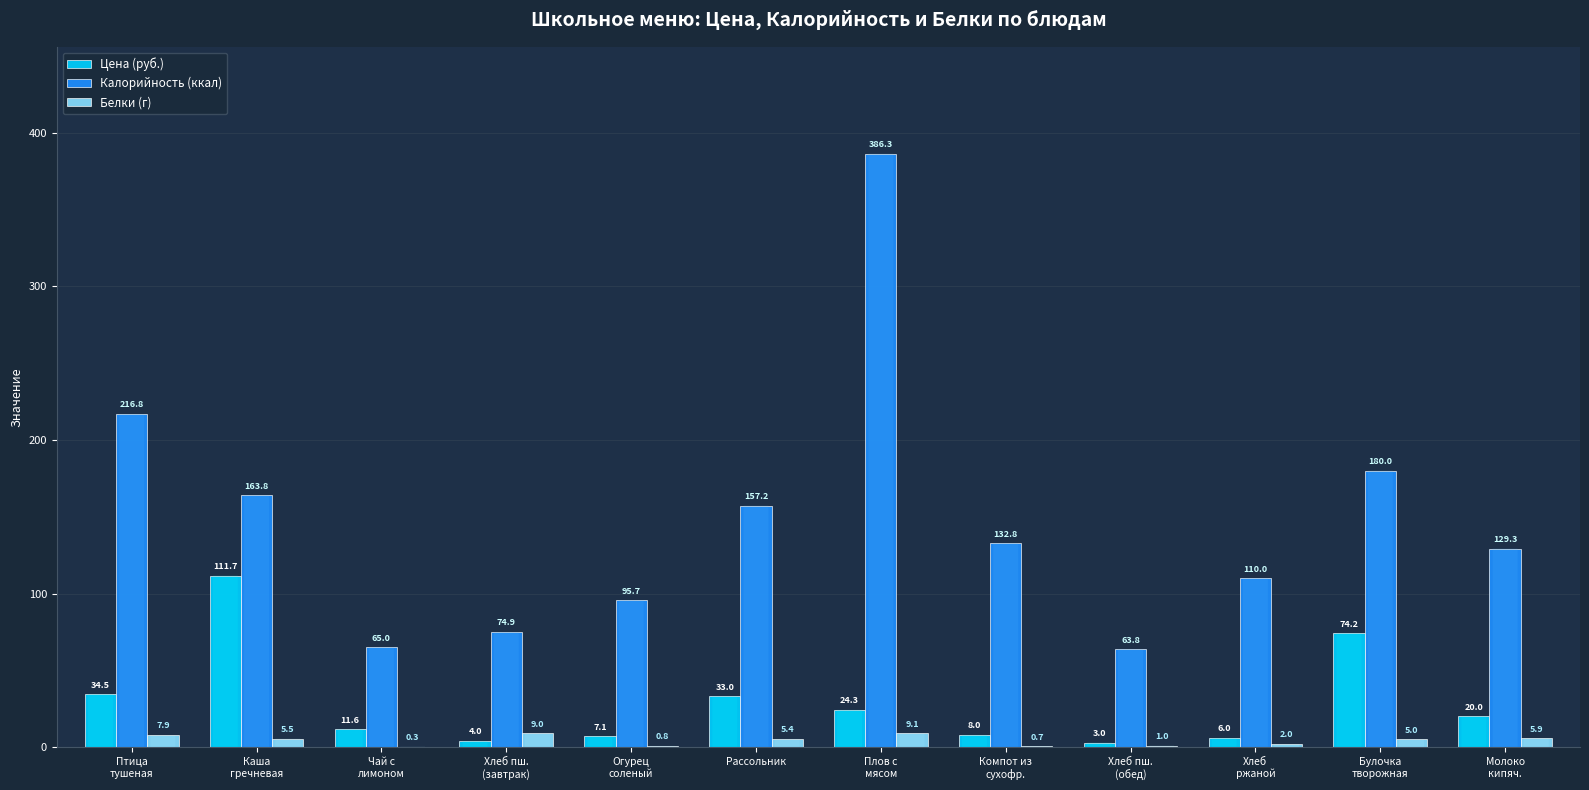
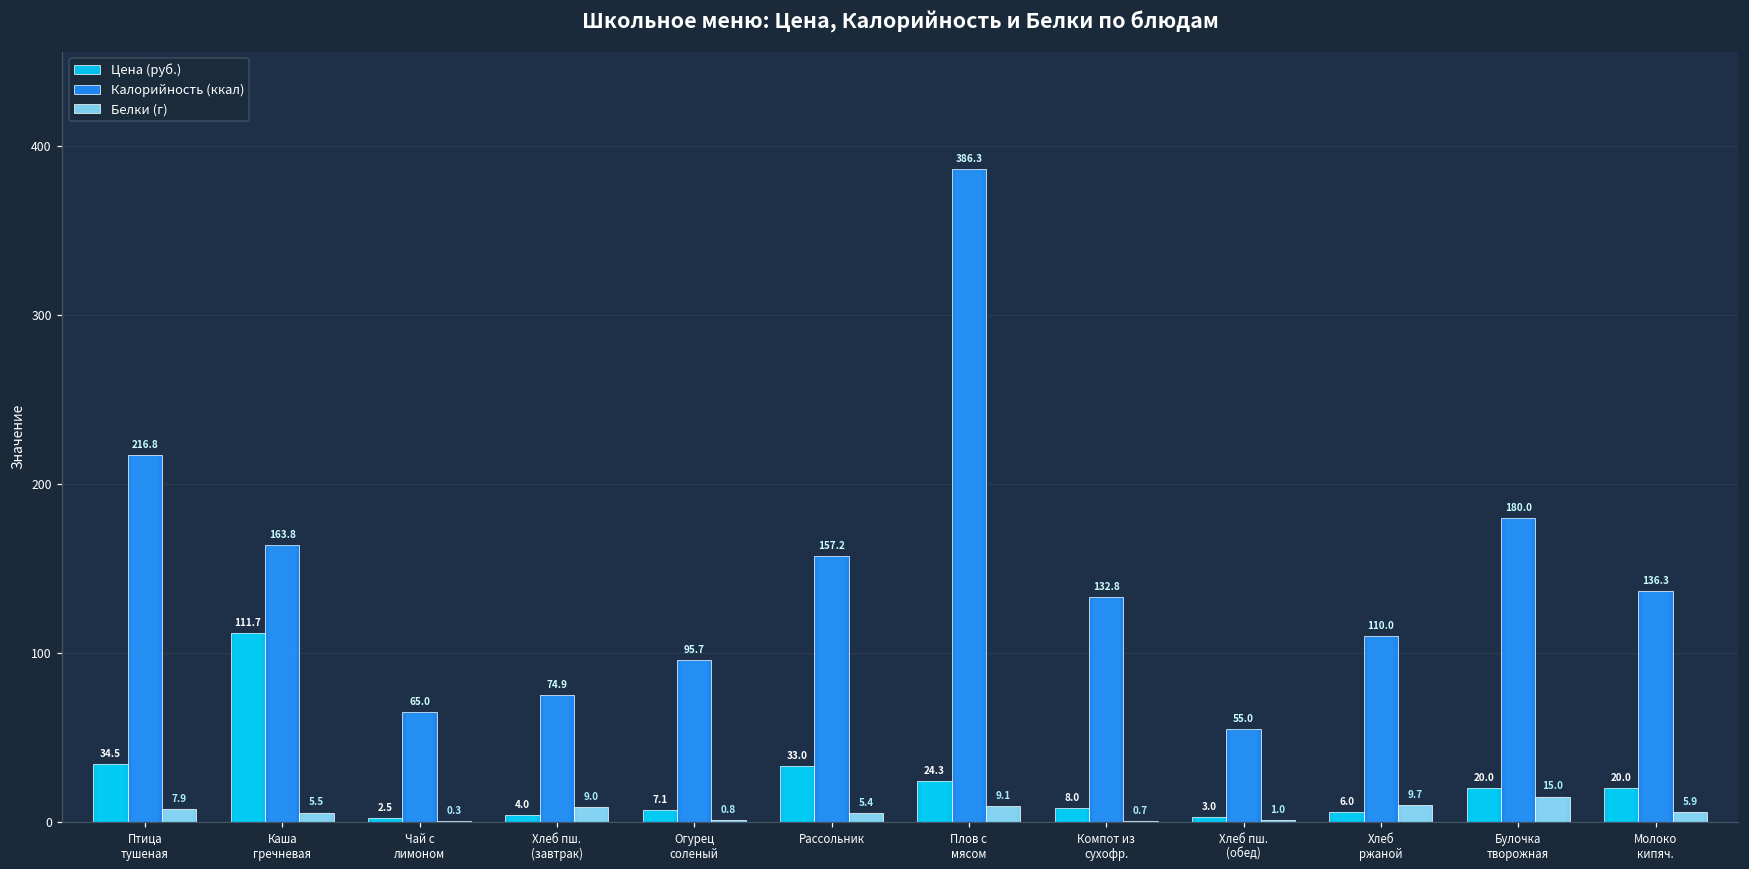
Цена (руб.), Чай с лимоном: 11.6 -> 2.5
Калорийность (ккал), Хлеб пш. (обед): 63.8 -> 55.0
Белки (г), Хлеб ржаной: 2.0 -> 9.7
Цена (руб.), Булочка творожная: 74.2 -> 20.0
Белки (г), Булочка творожная: 5.0 -> 15.0
Калорийность (ккал), Молоко кипяч.: 129.3 -> 136.3
